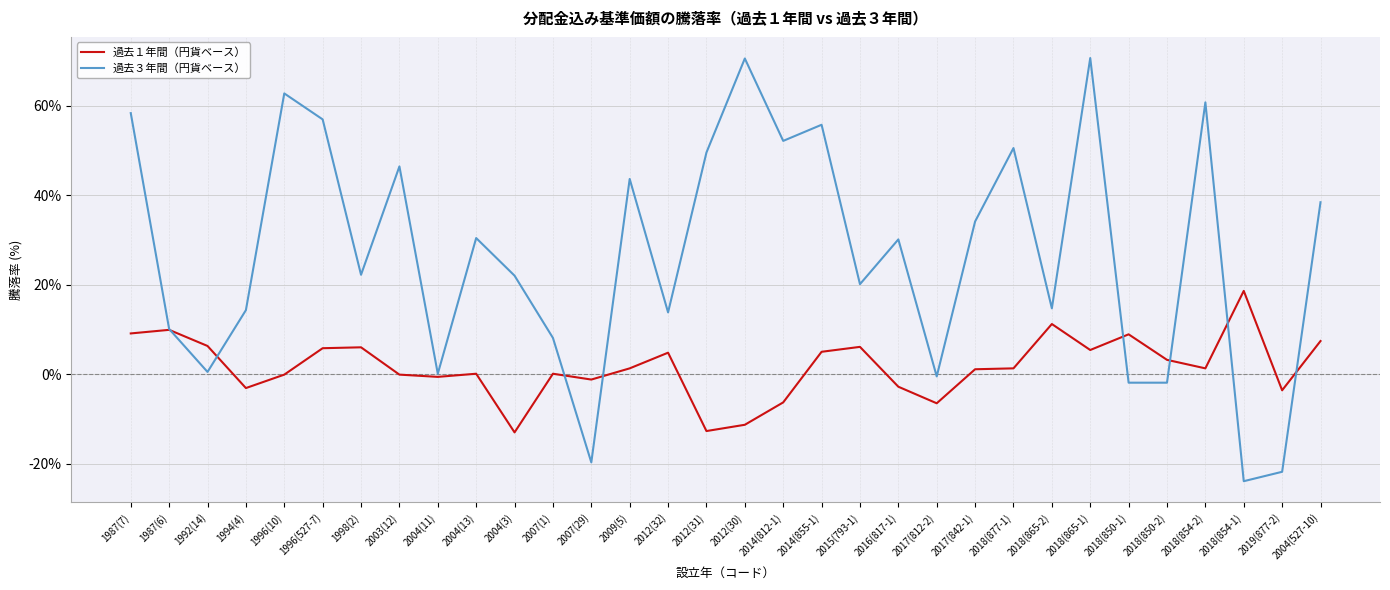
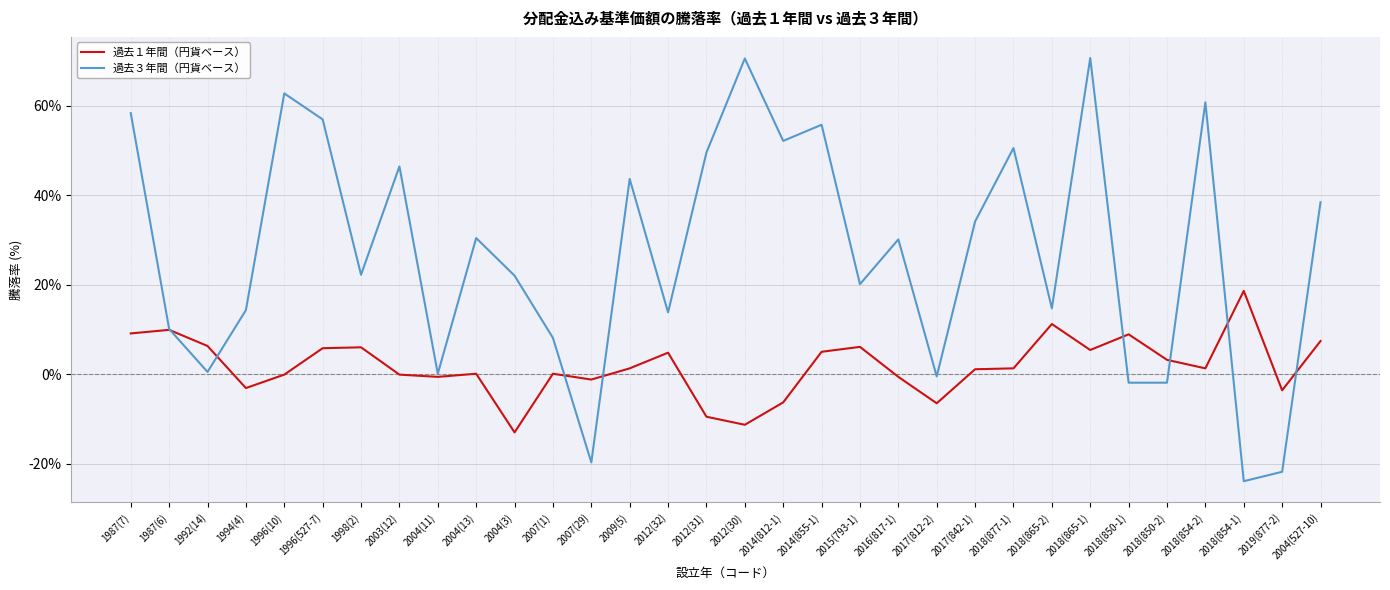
過去１年間（円貨ベース）, 2012(31): -13% -> -10%
過去１年間（円貨ベース）, 2016(817-1): -3% -> -1%
